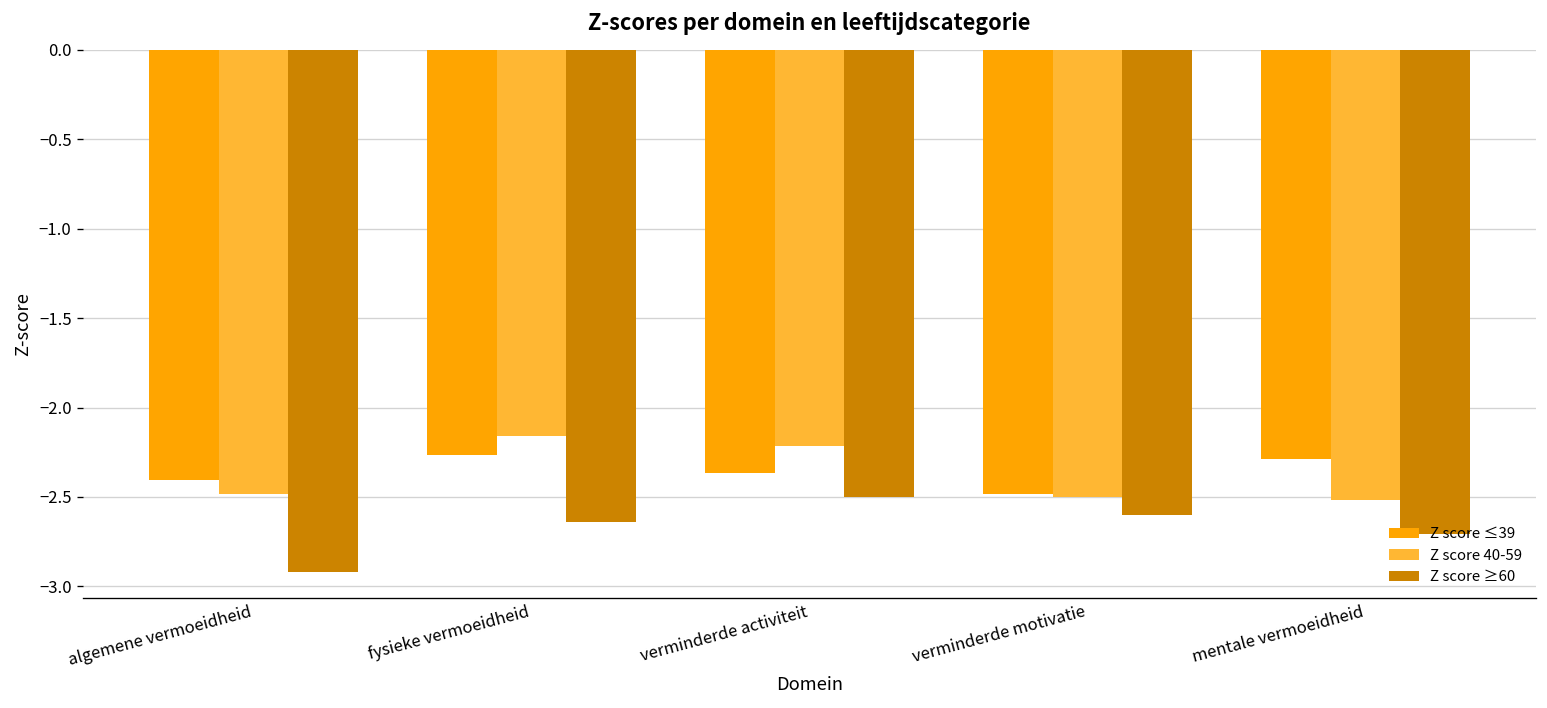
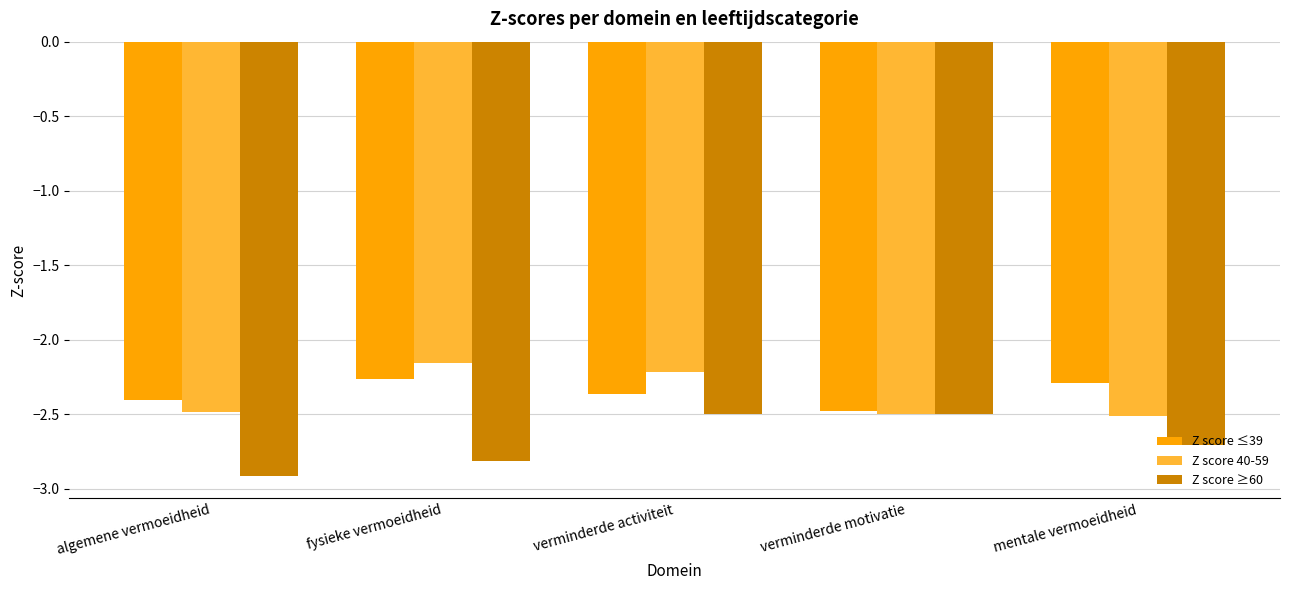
Z score ≥60, fysieke vermoeidheid: -2.64 -> -2.81
Z score ≥60, verminderde motivatie: -2.6 -> -2.5
